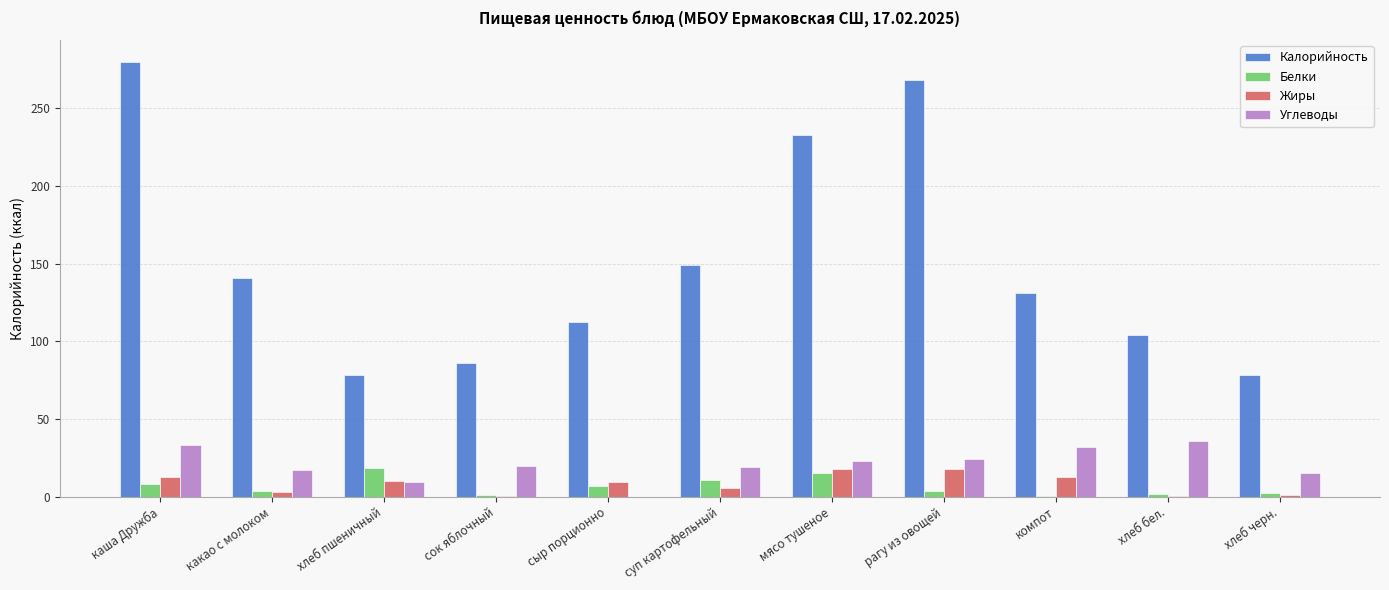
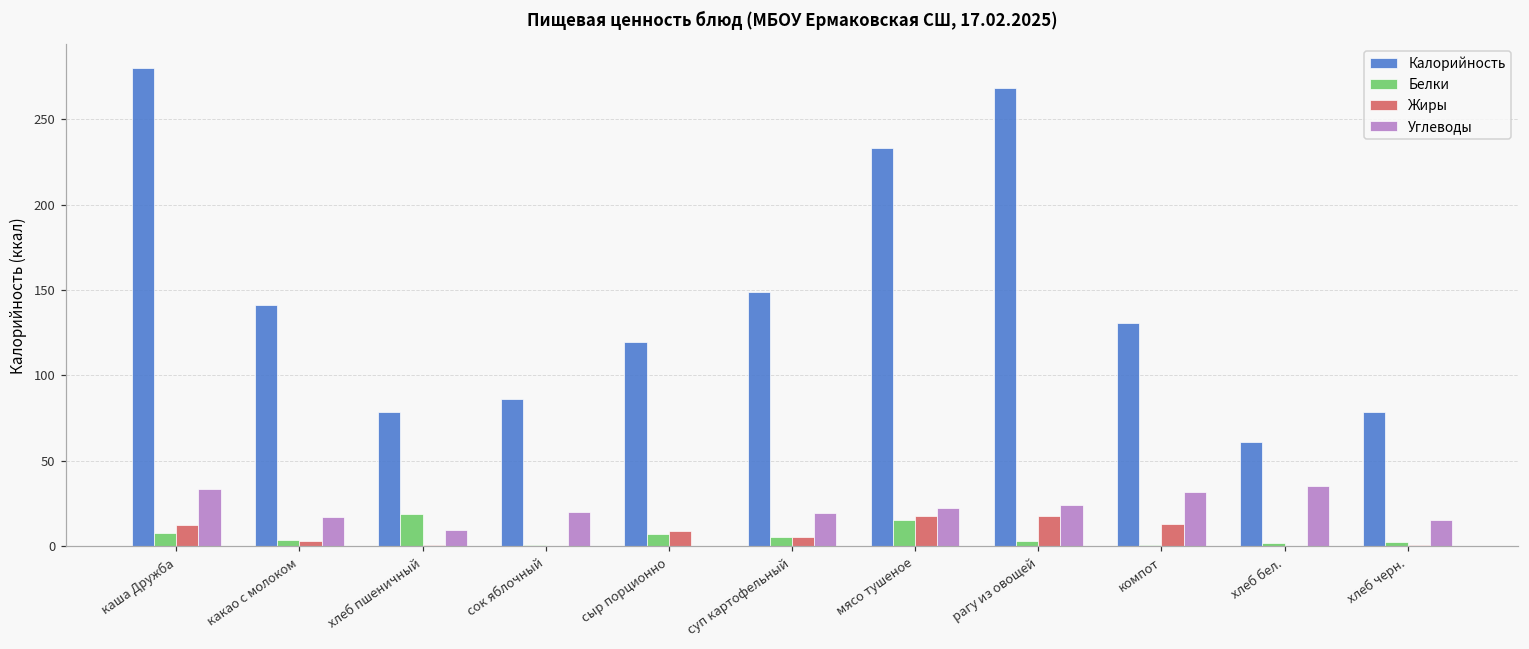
Жиры, хлеб пшеничный: 10 -> 1
Калорийность, сыр порционно: 113 -> 119
Белки, суп картофельный: 11 -> 6
Калорийность, хлеб бел.: 104 -> 61
